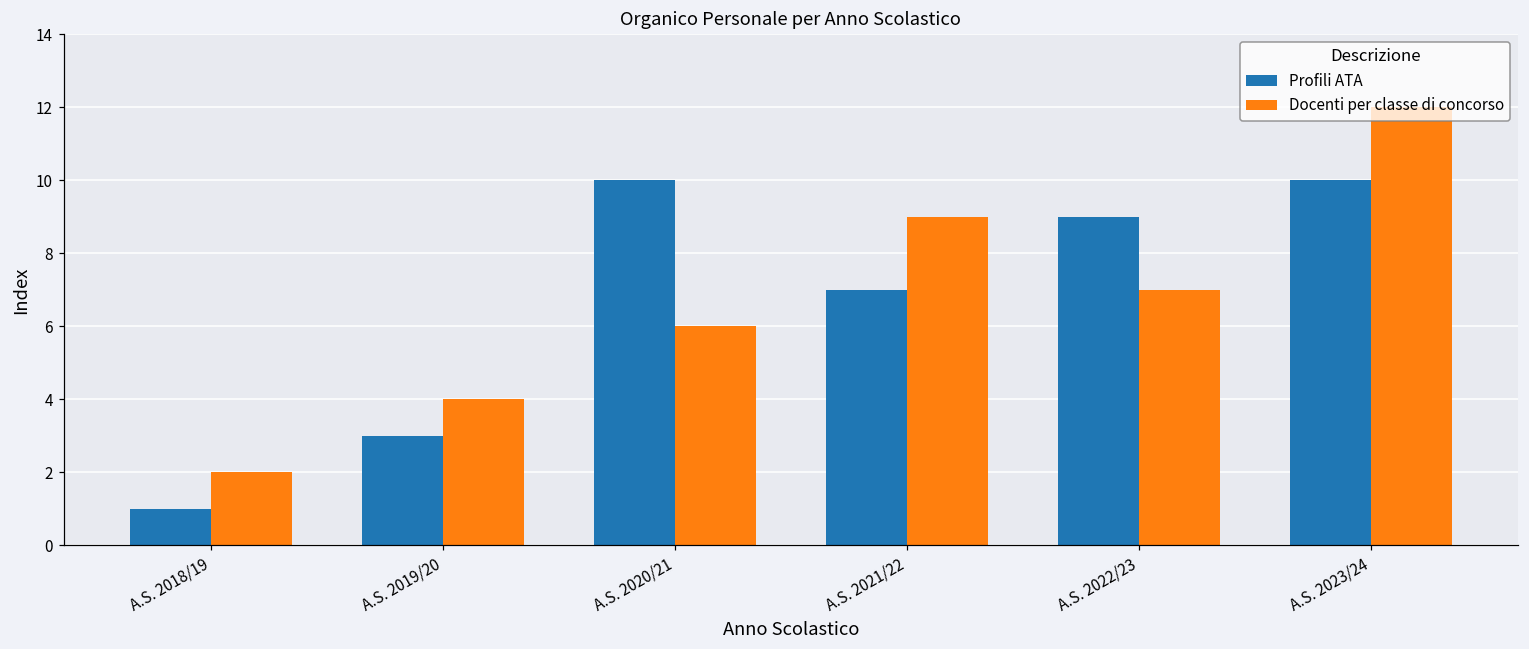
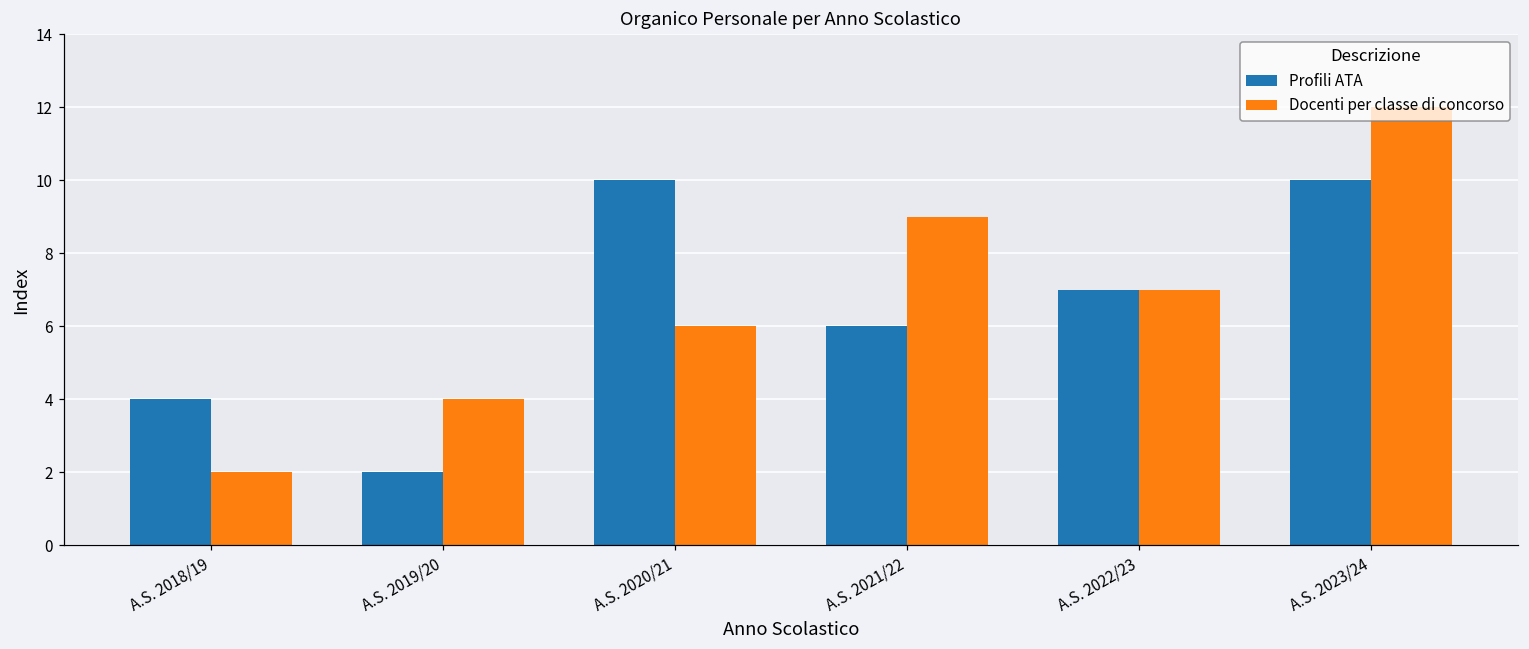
Profili ATA, A.S. 2018/19: 1 -> 4
Profili ATA, A.S. 2019/20: 3 -> 2
Profili ATA, A.S. 2021/22: 7 -> 6
Profili ATA, A.S. 2022/23: 9 -> 7
